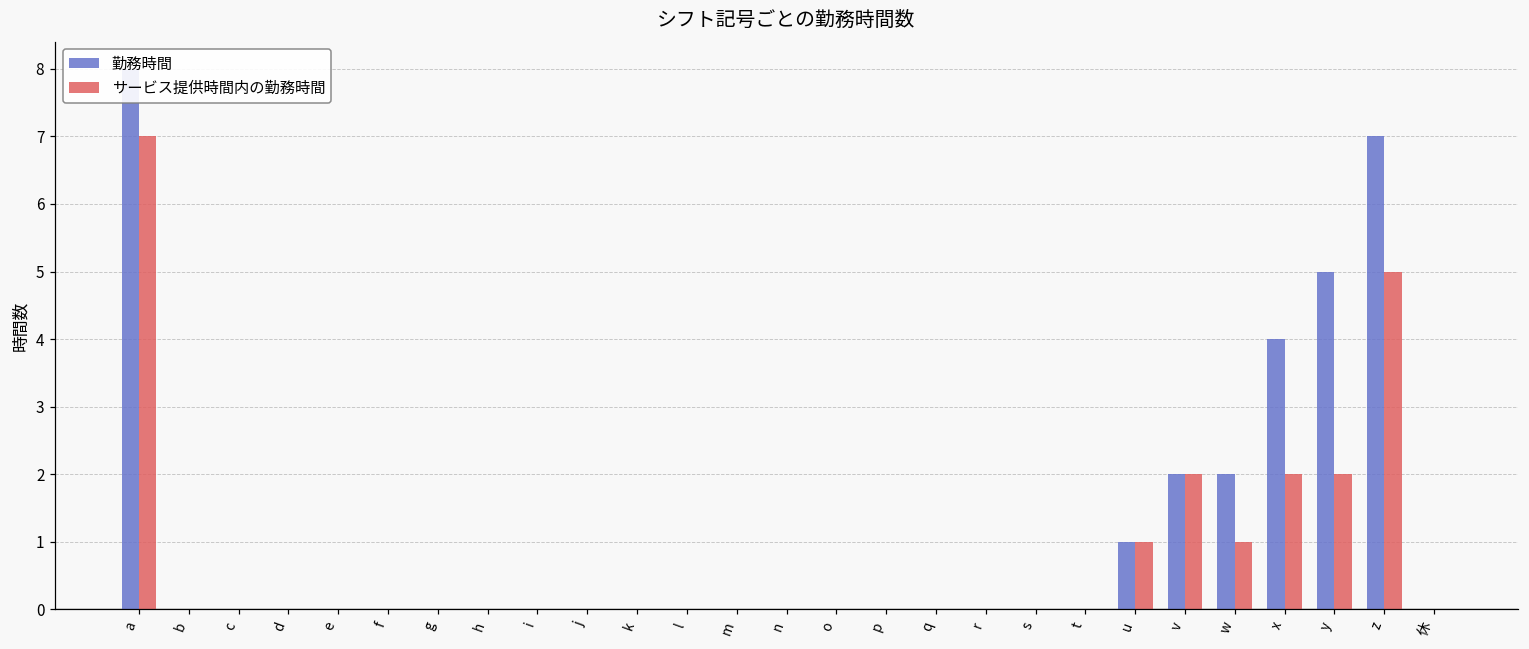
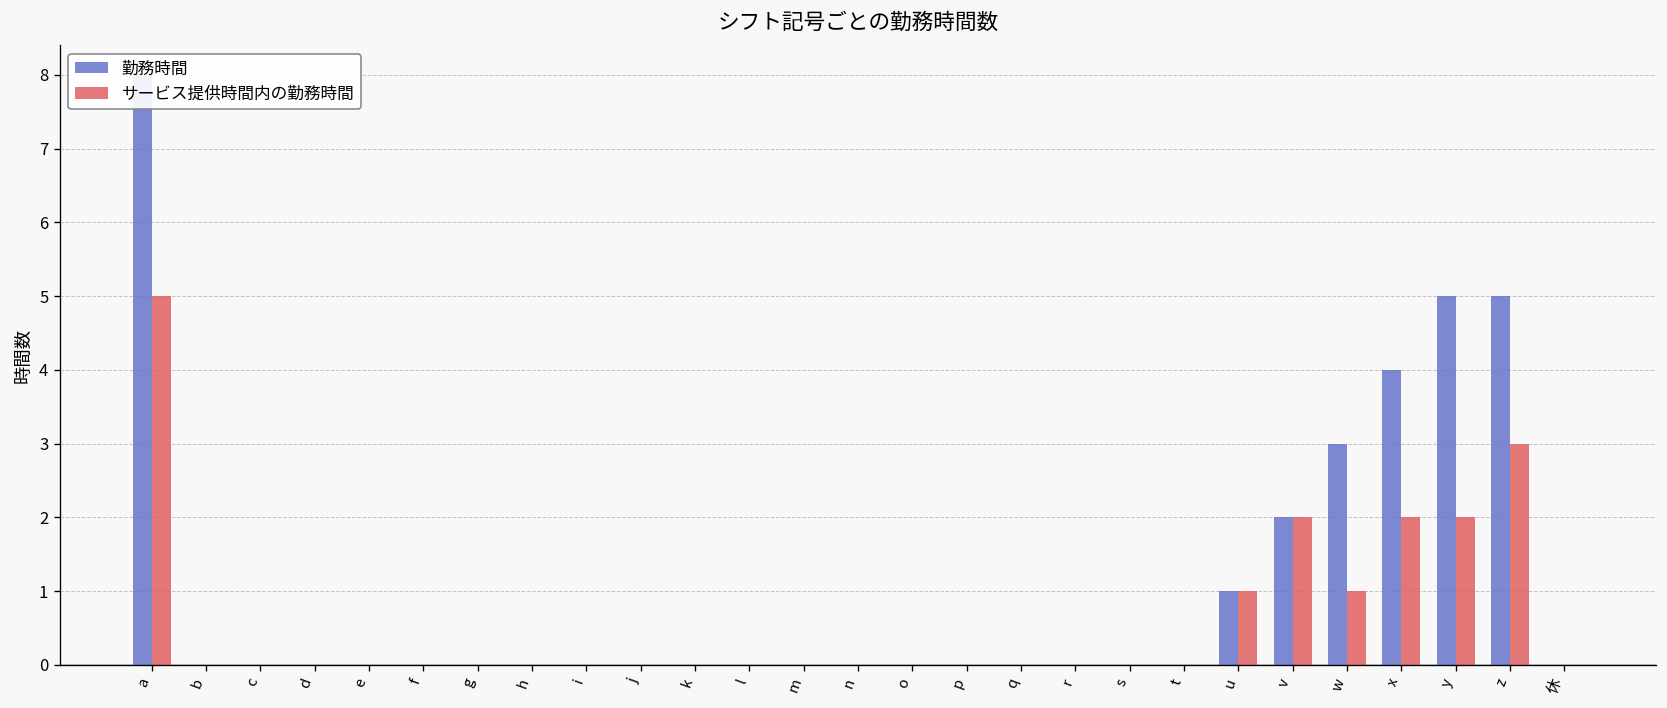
サービス提供時間内の勤務時間, a: 7 -> 5
勤務時間, w: 2 -> 3
勤務時間, z: 7 -> 5
サービス提供時間内の勤務時間, z: 5 -> 3
